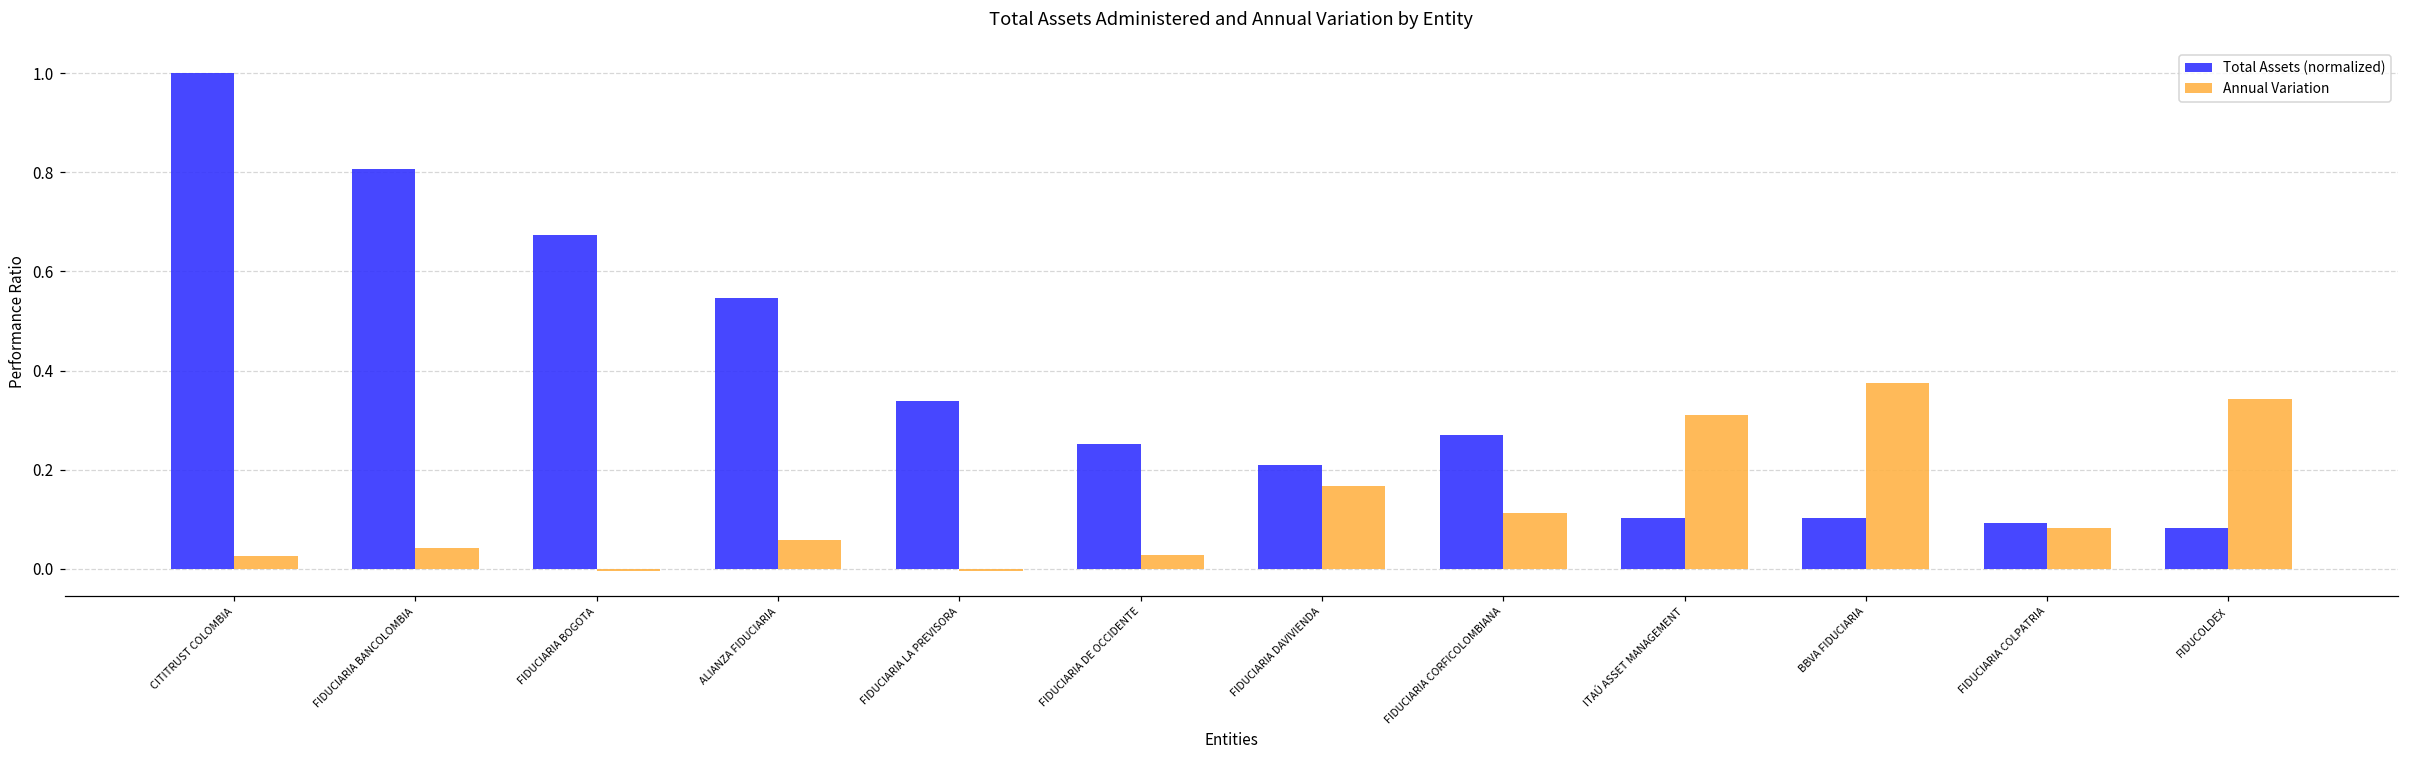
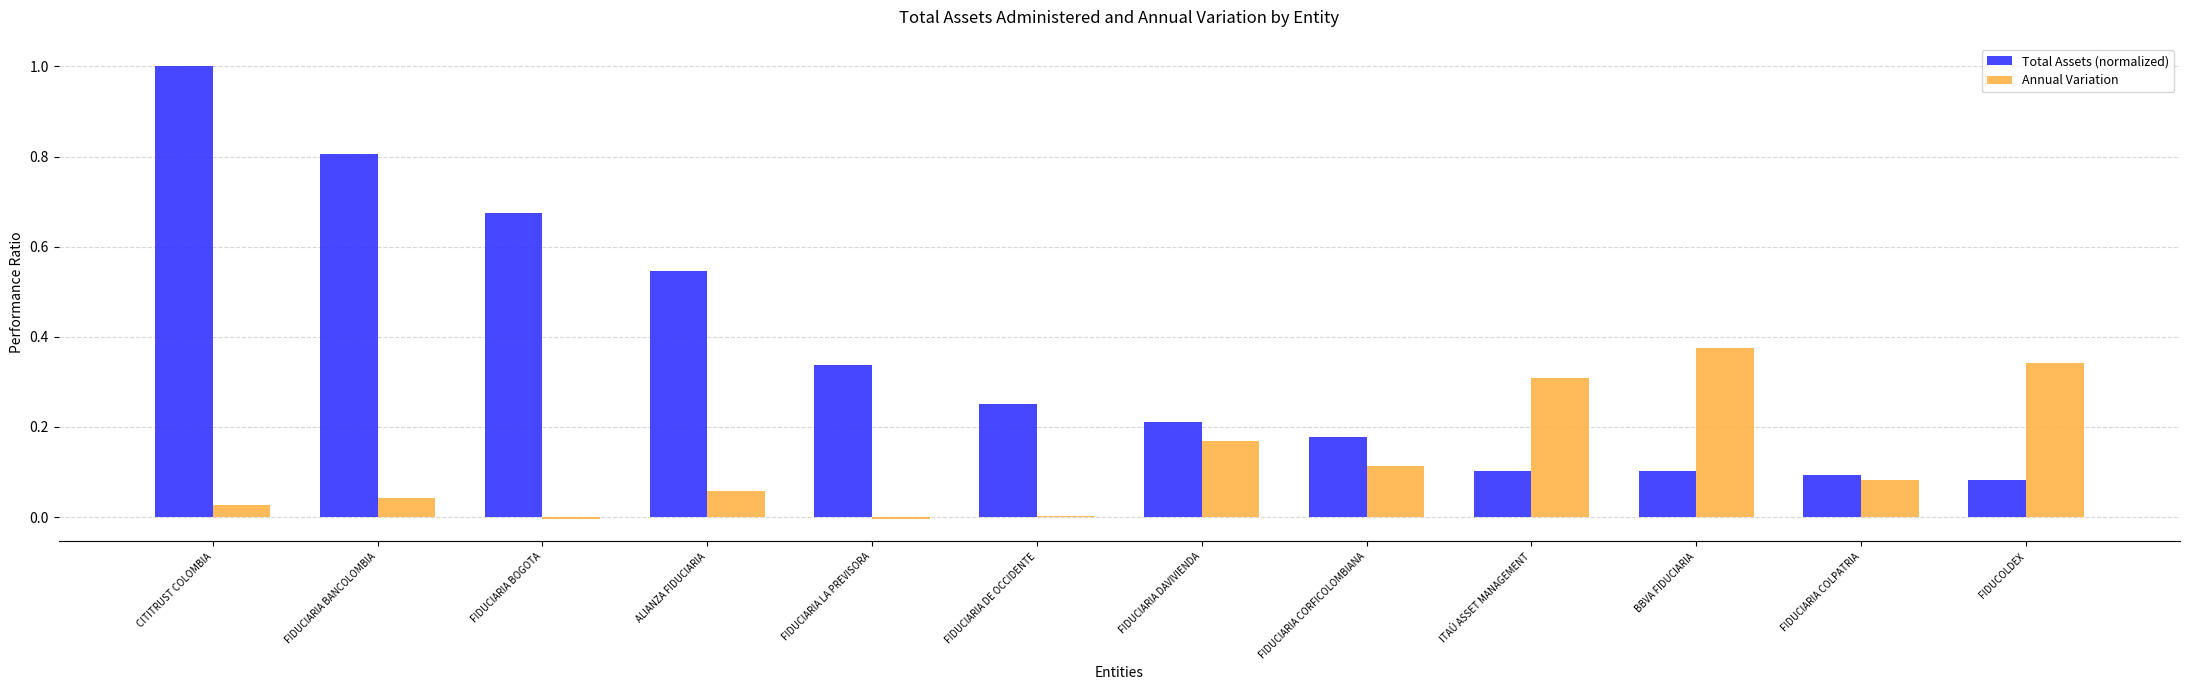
Annual Variation, FIDUCIARIA DE OCCIDENTE: 0.03 -> 0.00
Total Assets (normalized), FIDUCIARIA CORFICOLOMBIANA: 0.27 -> 0.18
